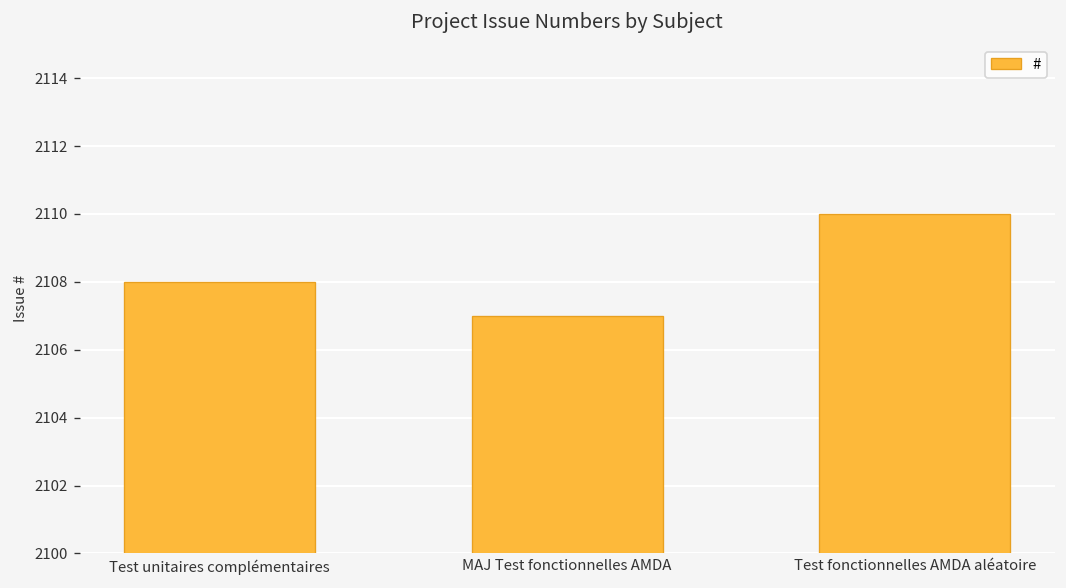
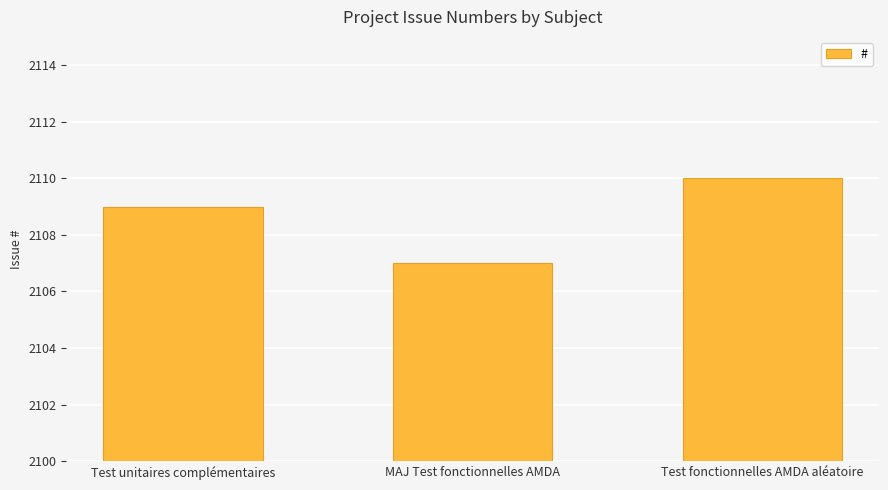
Test unitaires complémentaires: 2108 -> 2109
